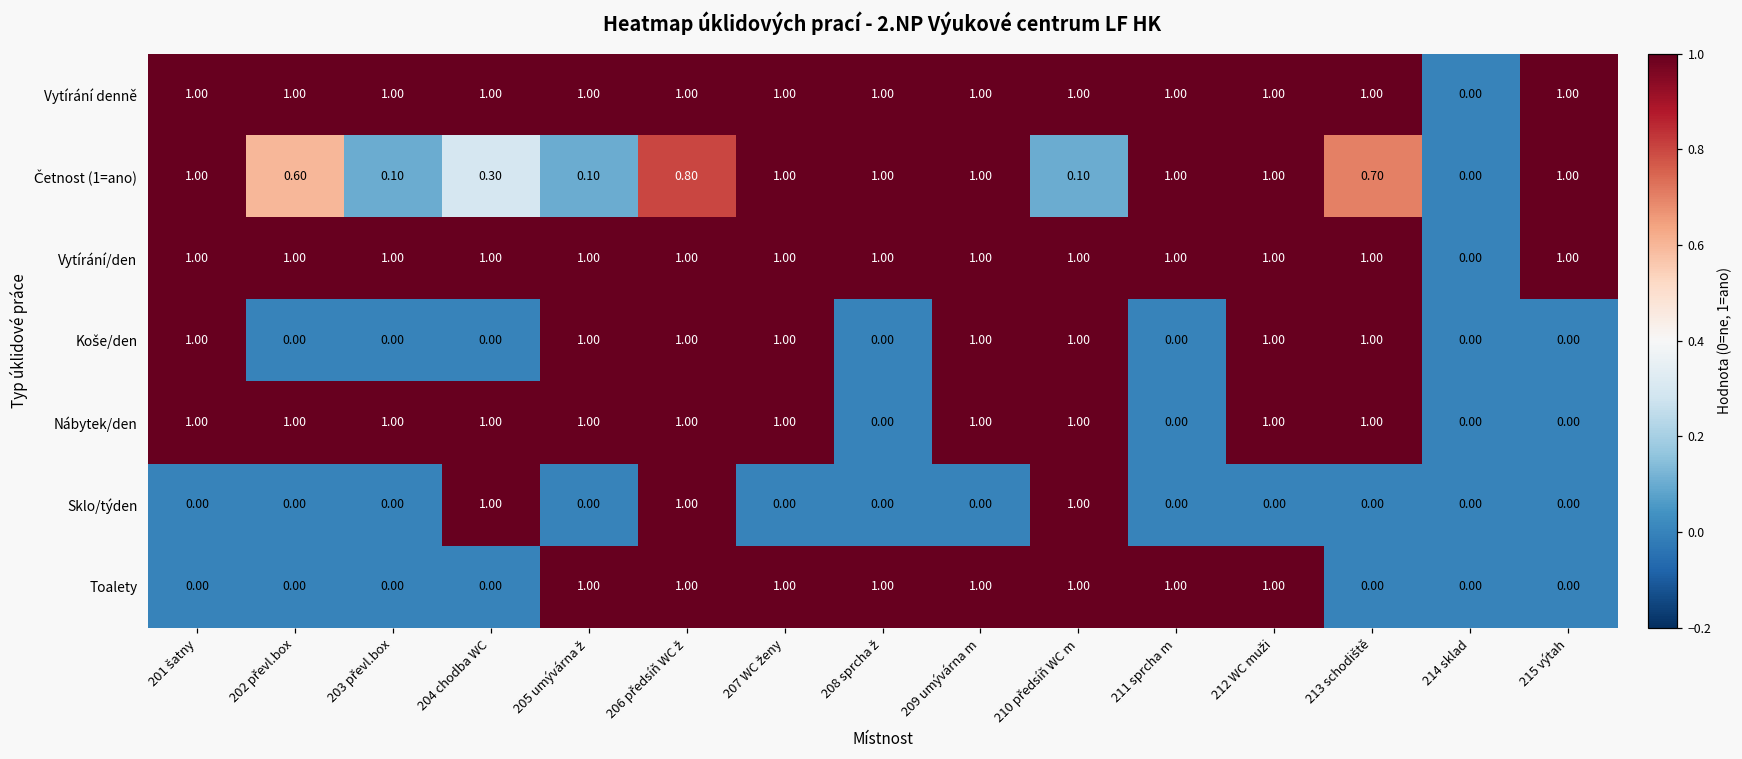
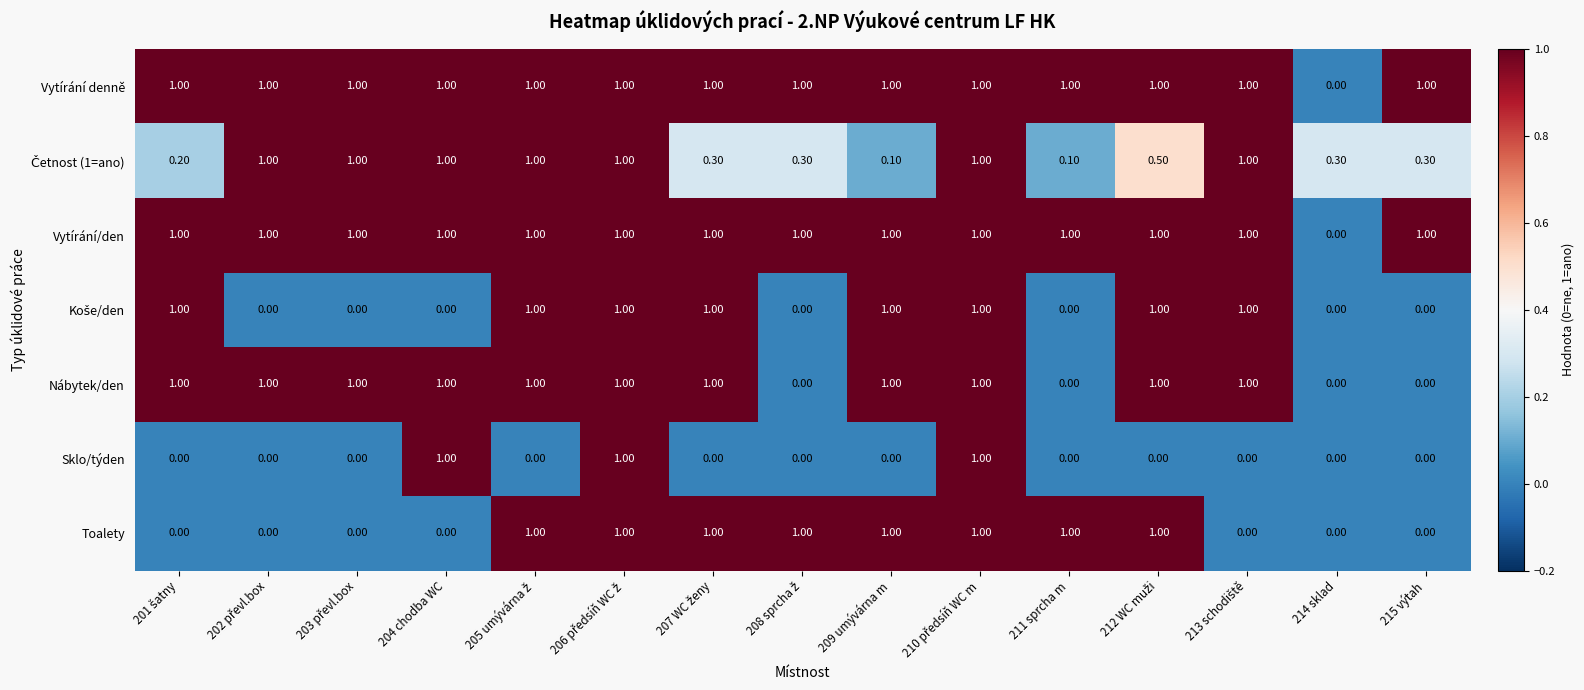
Četnost (1=ano), 201 šatny: 1.00 -> 0.20
Četnost (1=ano), 202 převl.box: 0.60 -> 1.00
Četnost (1=ano), 203 převl.box: 0.10 -> 1.00
Četnost (1=ano), 204 chodba WC: 0.30 -> 1.00
Četnost (1=ano), 205 umývárna ž: 0.10 -> 1.00
Četnost (1=ano), 206 předsíň WC ž: 0.80 -> 1.00
Četnost (1=ano), 207 WC ženy: 1.00 -> 0.30
Četnost (1=ano), 208 sprcha ž: 1.00 -> 0.30
Četnost (1=ano), 209 umývárna m: 1.00 -> 0.10
Četnost (1=ano), 210 předsíň WC m: 0.10 -> 1.00
Četnost (1=ano), 211 sprcha m: 1.00 -> 0.10
Četnost (1=ano), 212 WC muži: 1.00 -> 0.50
Četnost (1=ano), 213 schodiště: 0.70 -> 1.00
Četnost (1=ano), 214 sklad: 0.00 -> 0.30
Četnost (1=ano), 215 výtah: 1.00 -> 0.30
